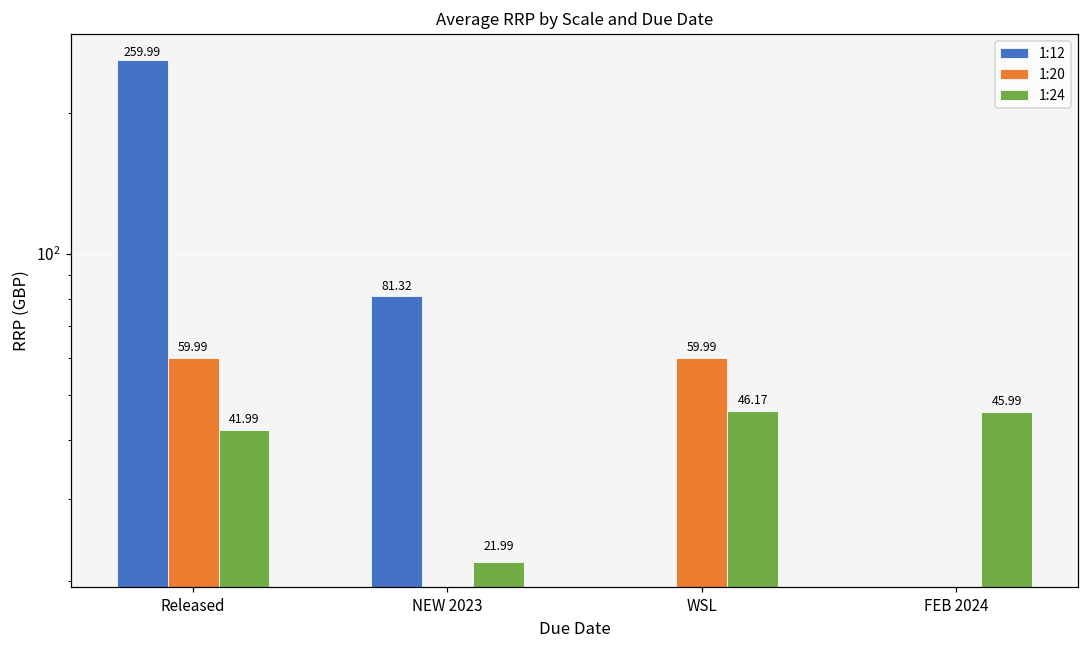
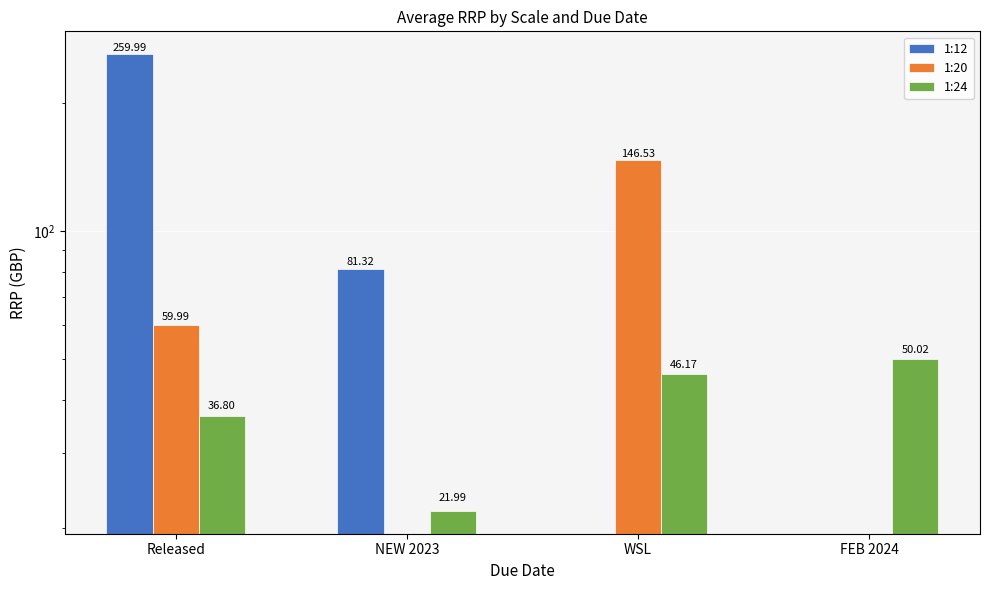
1:24, Released: 41.99 -> 36.80
1:20, WSL: 59.99 -> 146.53
1:24, FEB 2024: 45.99 -> 50.02
